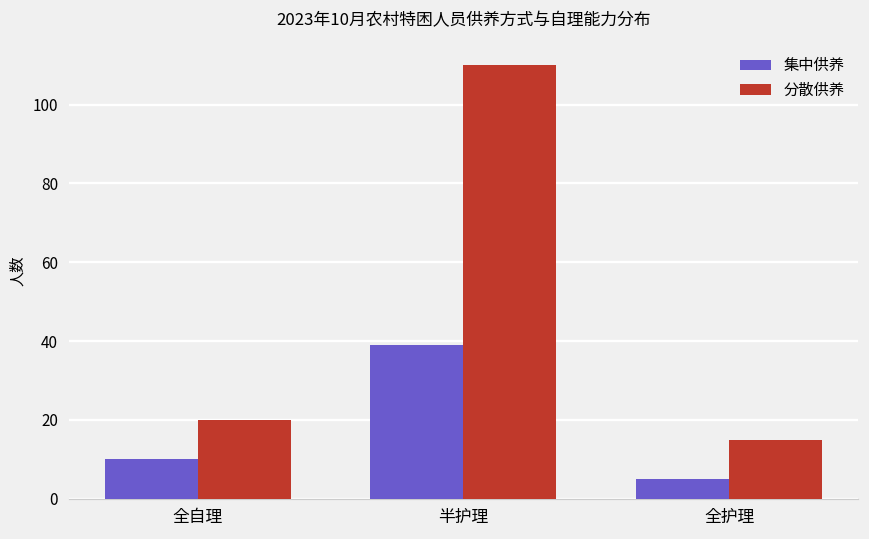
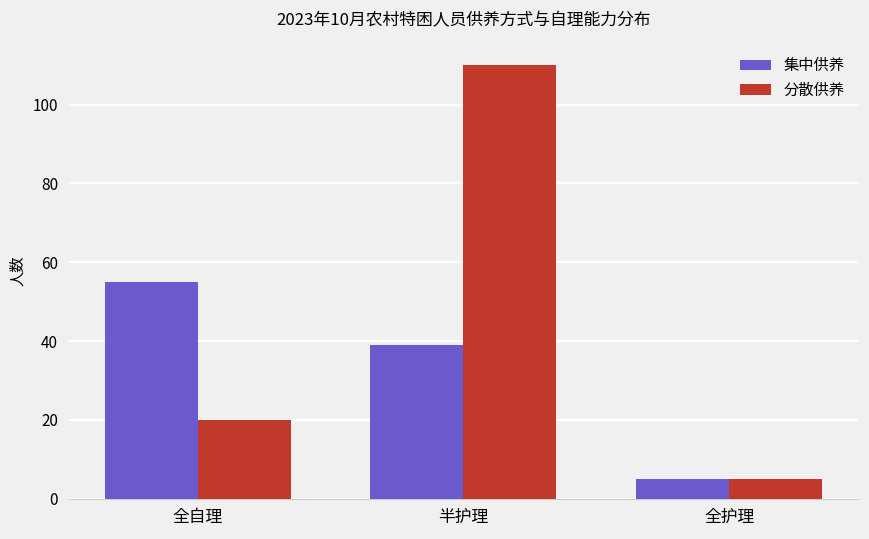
集中供养, 全自理: 10 -> 55
分散供养, 全护理: 15 -> 5
